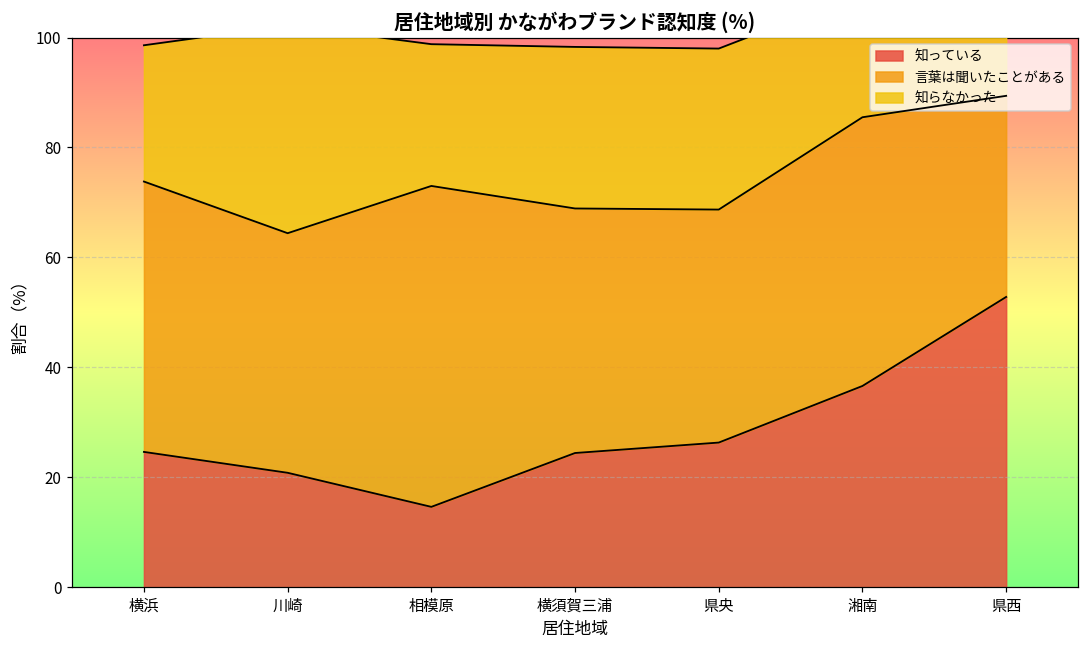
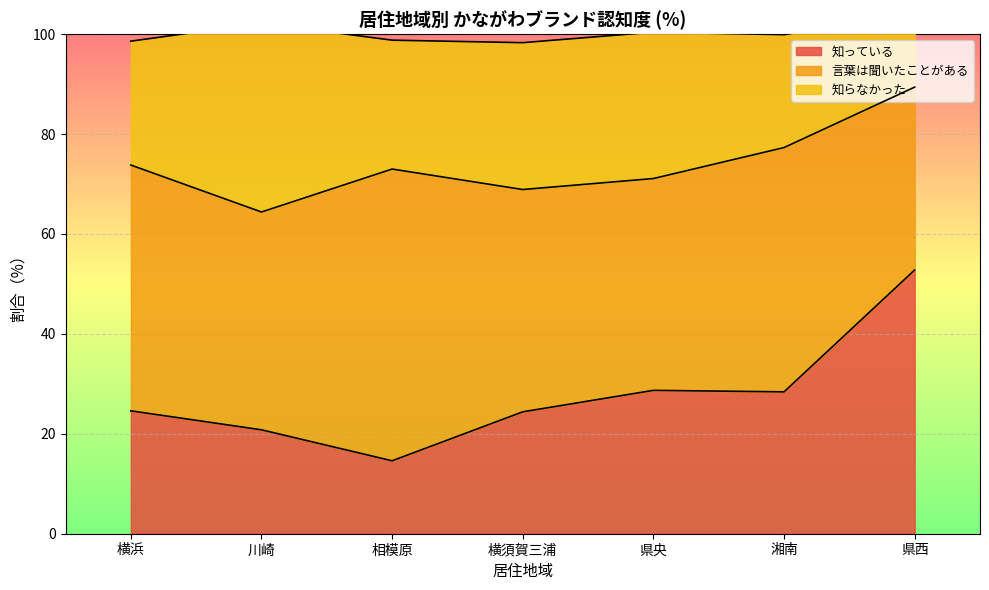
知っている, 県央: 26 -> 29
知っている, 湘南: 37 -> 28
